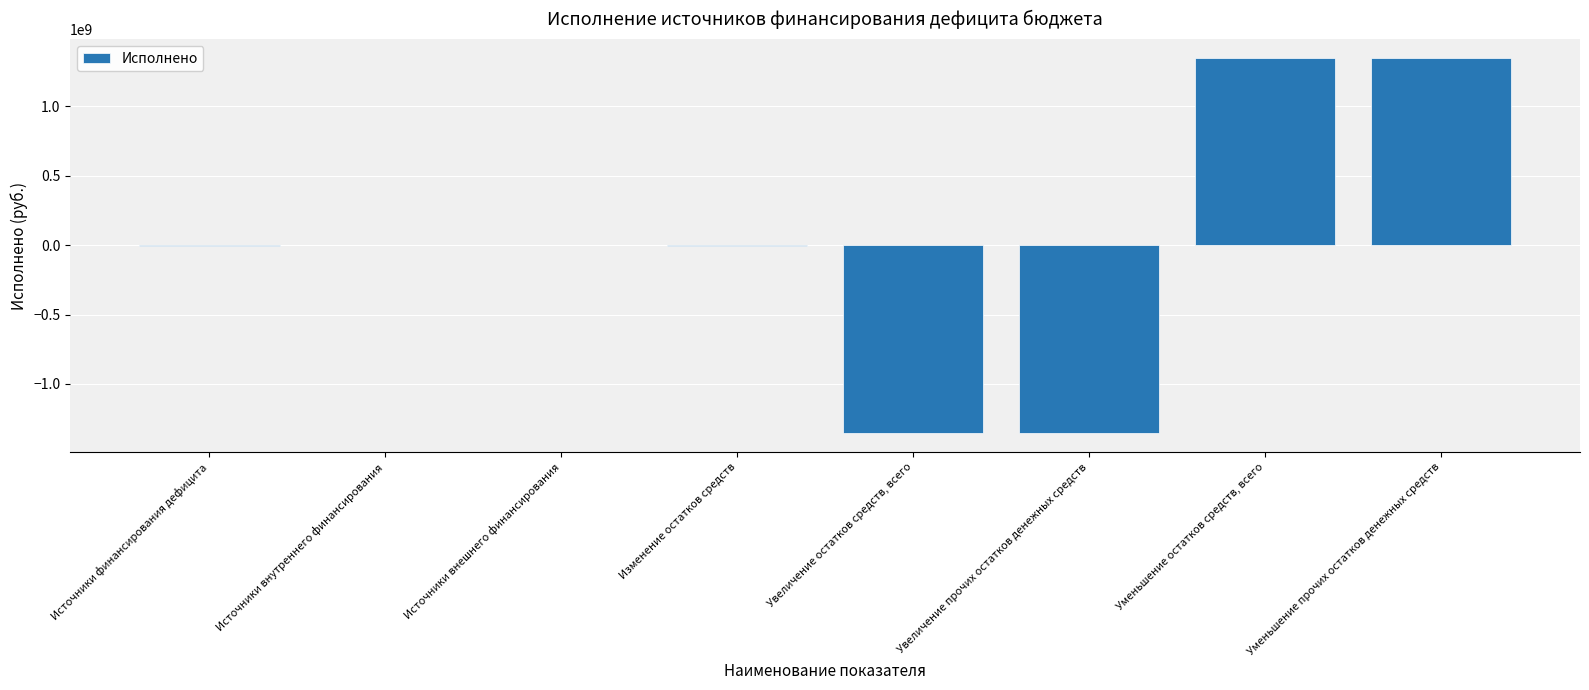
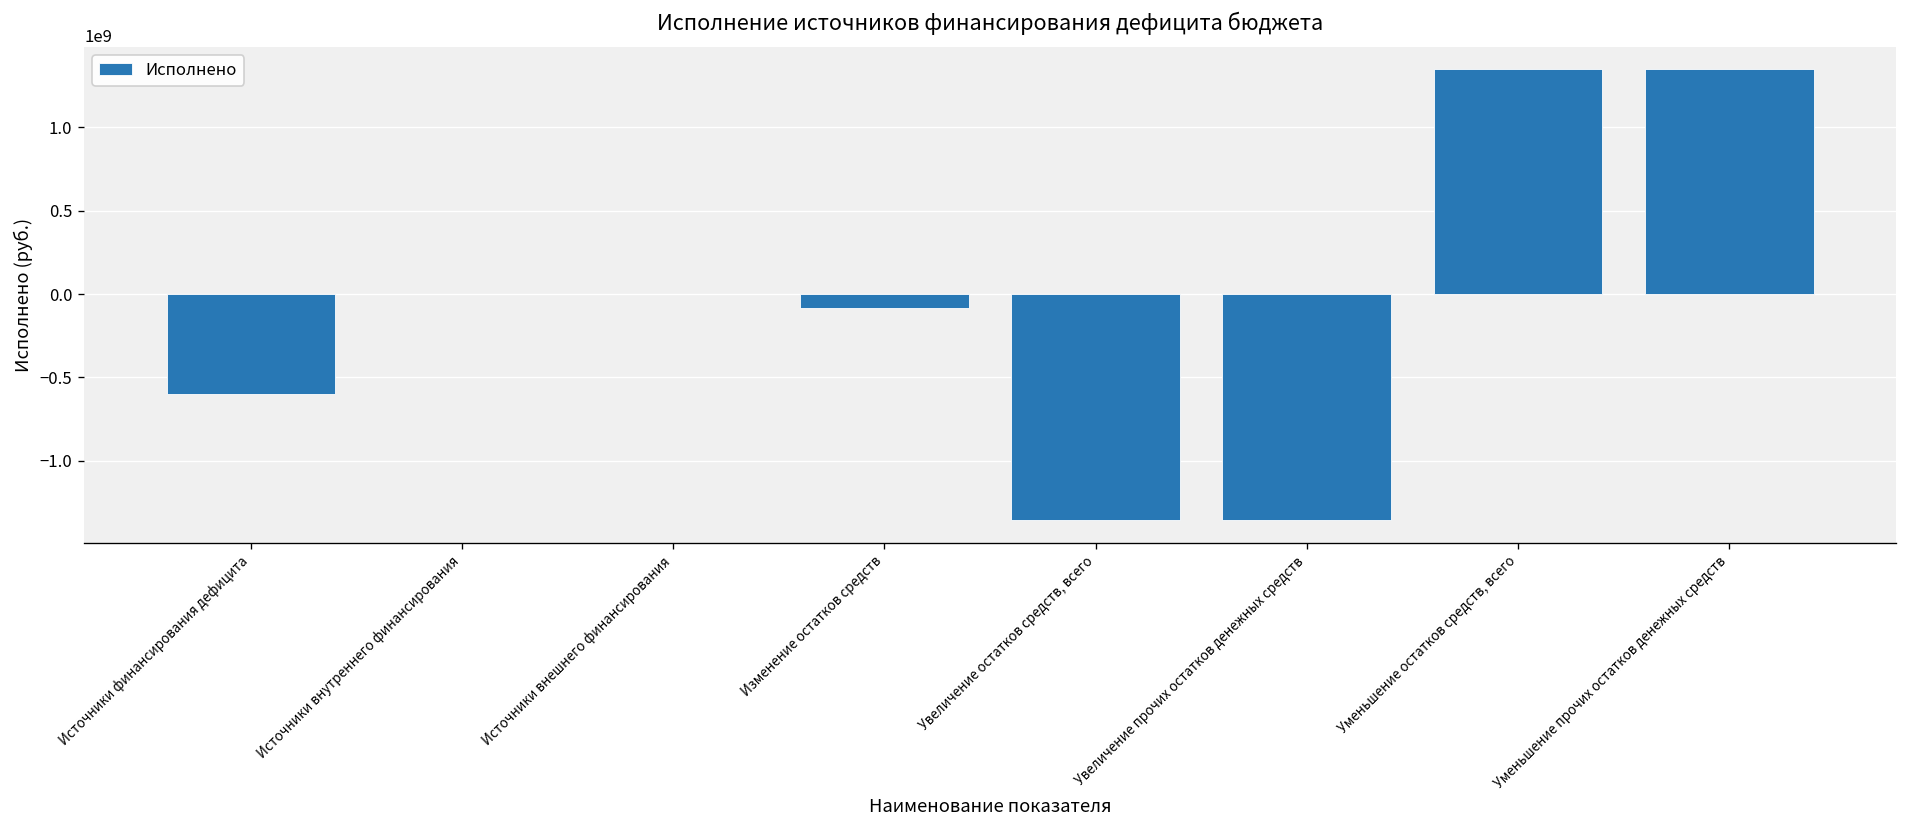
Источники финансирования дефицита: -10000000 -> -600000000
Изменение остатков средств: -10000000 -> -80000000
